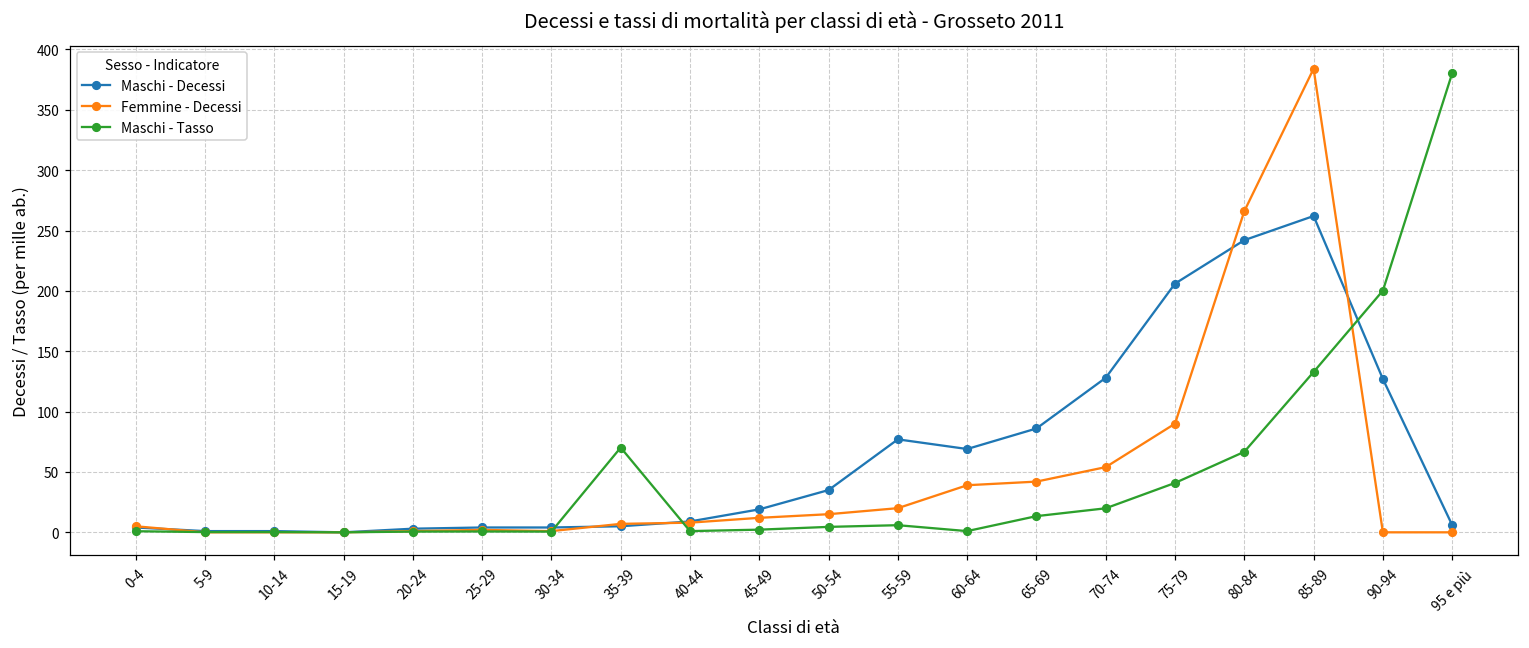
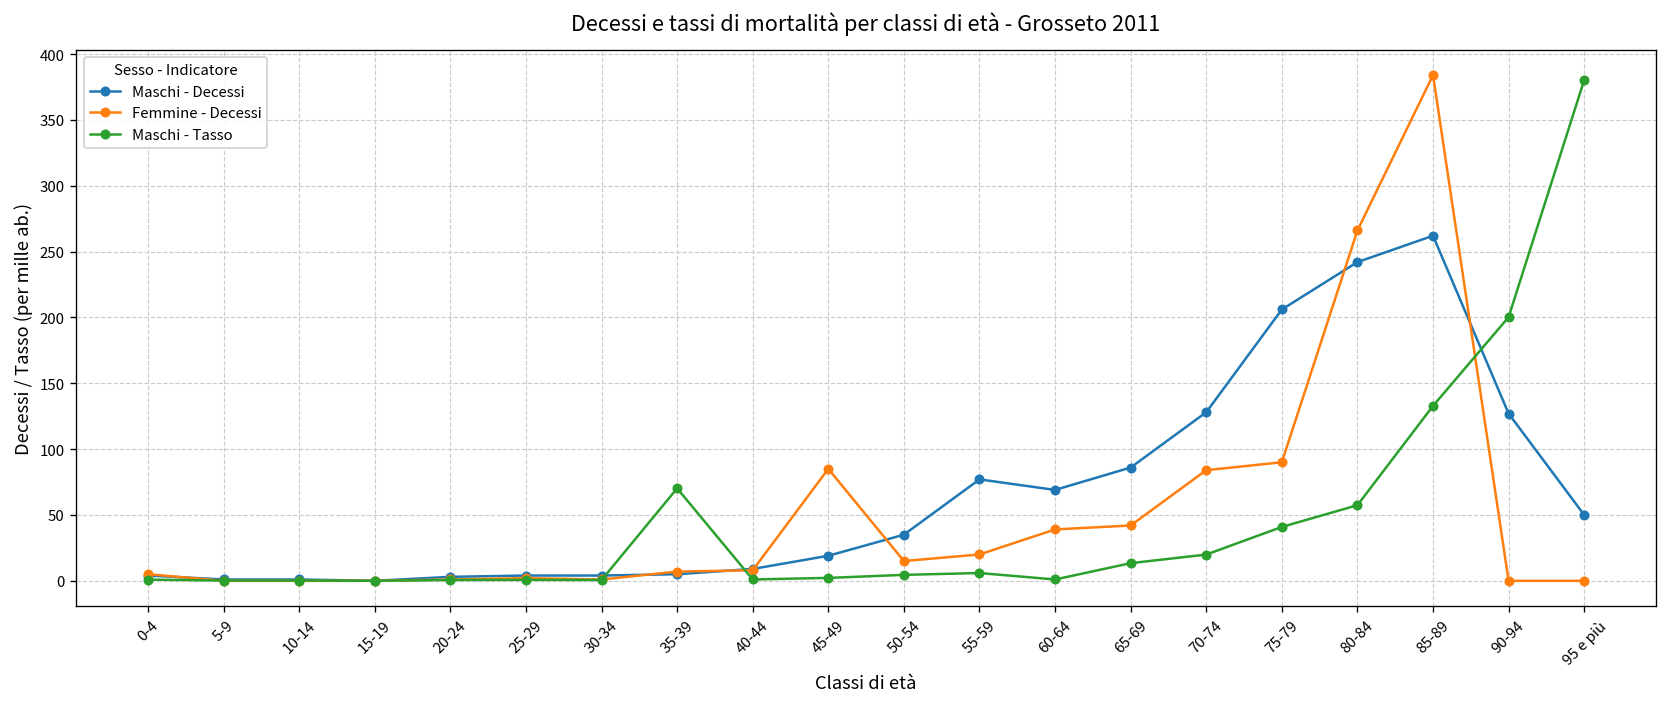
Femmine - Decessi, 45-49: 12 -> 85
Femmine - Decessi, 70-74: 54 -> 84
Maschi - Tasso, 80-84: 67 -> 57
Maschi - Decessi, 95 e più: 6 -> 50
